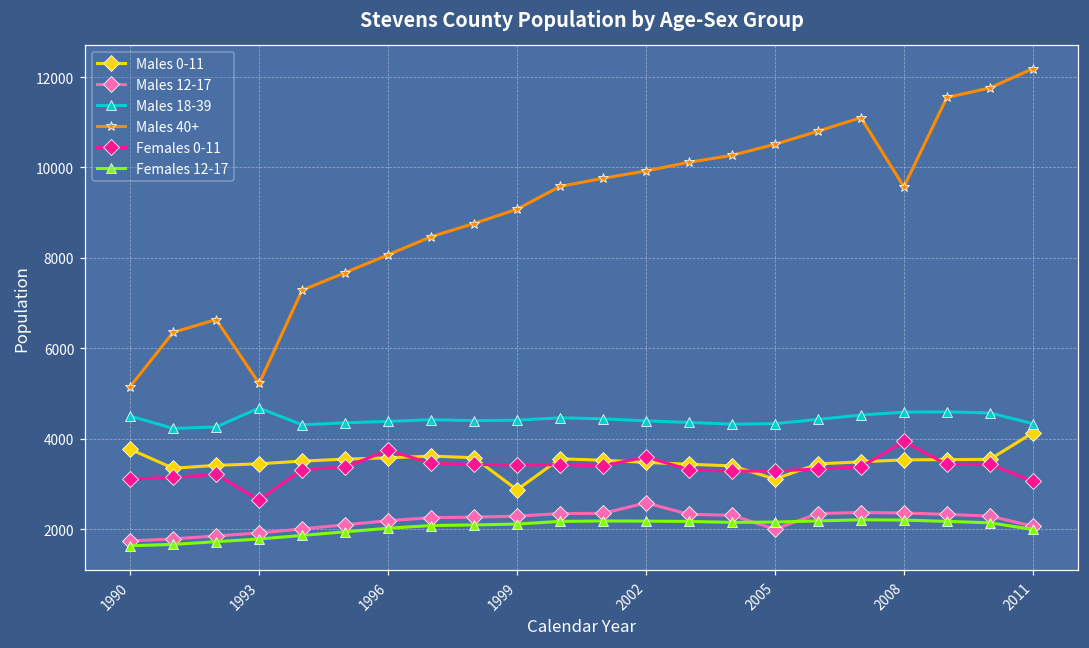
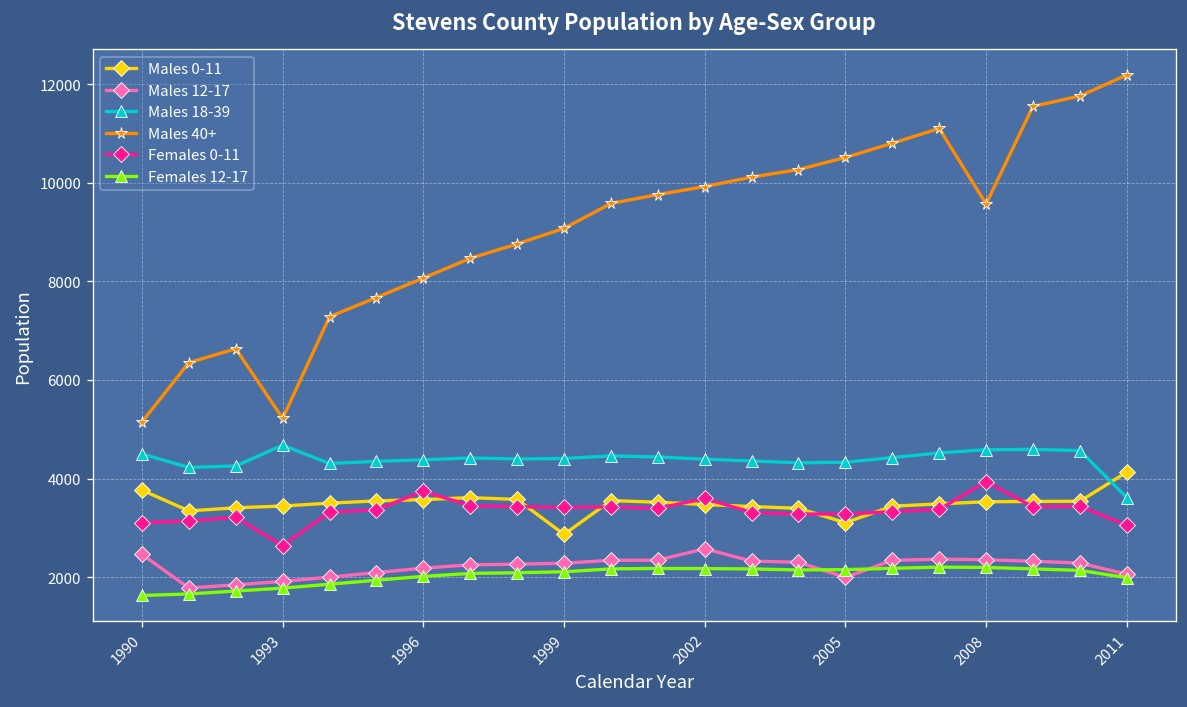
Males 12-17, 1990: 1700 -> 2500
Males 18-39, 2011: 4300 -> 3600
